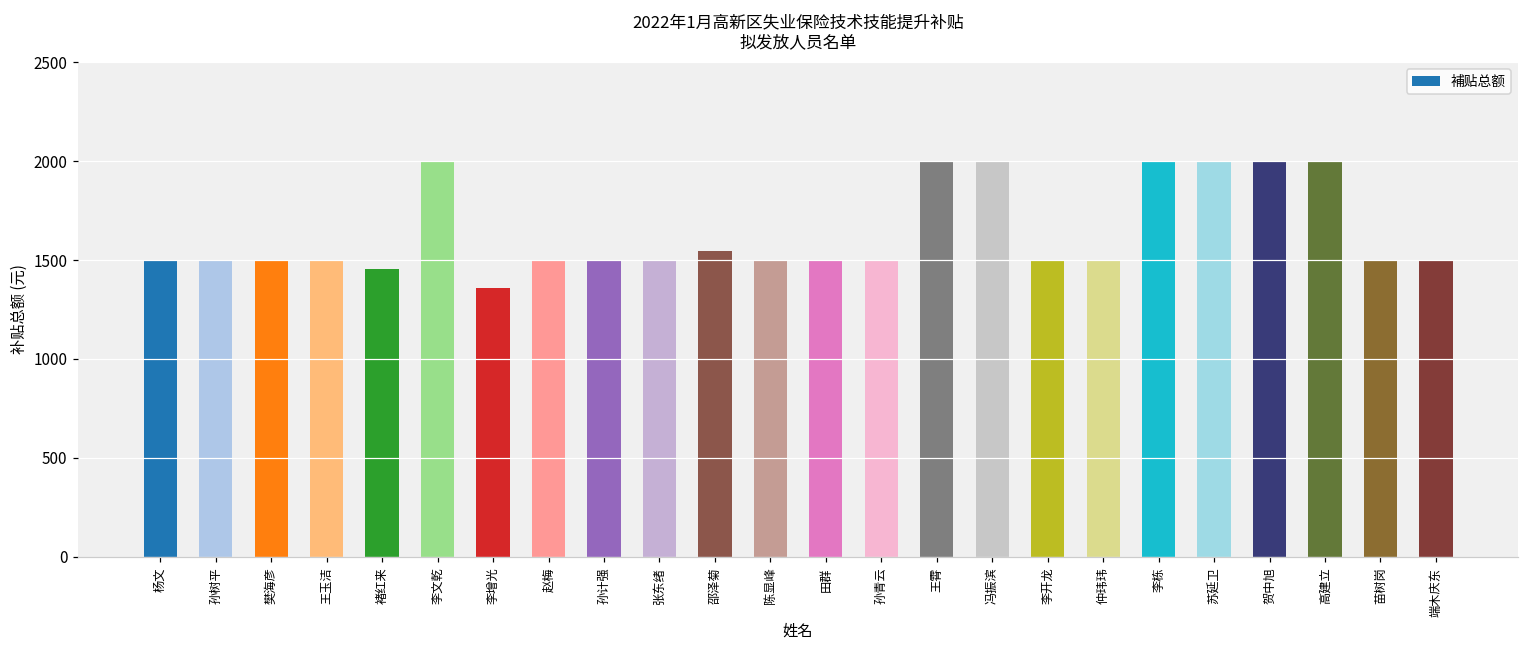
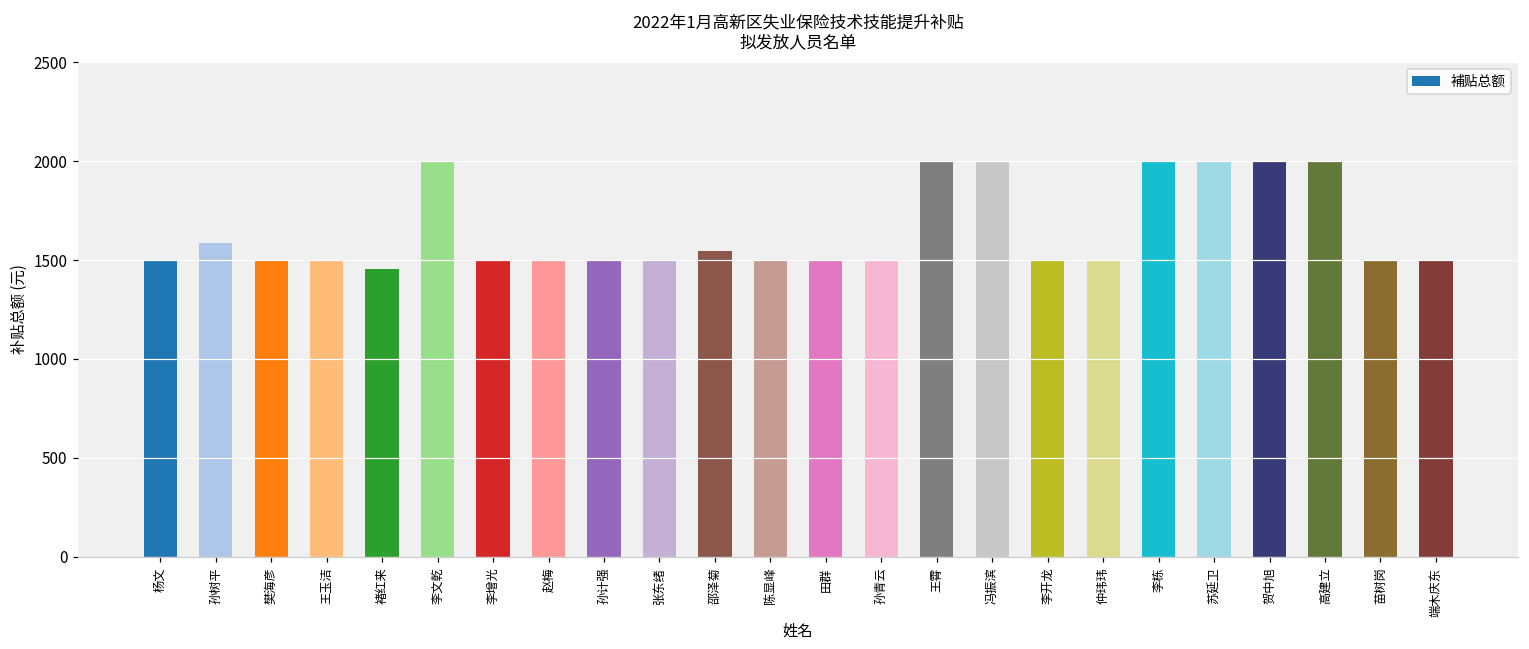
孙树平: 1500 -> 1590
李增光: 1360 -> 1500
